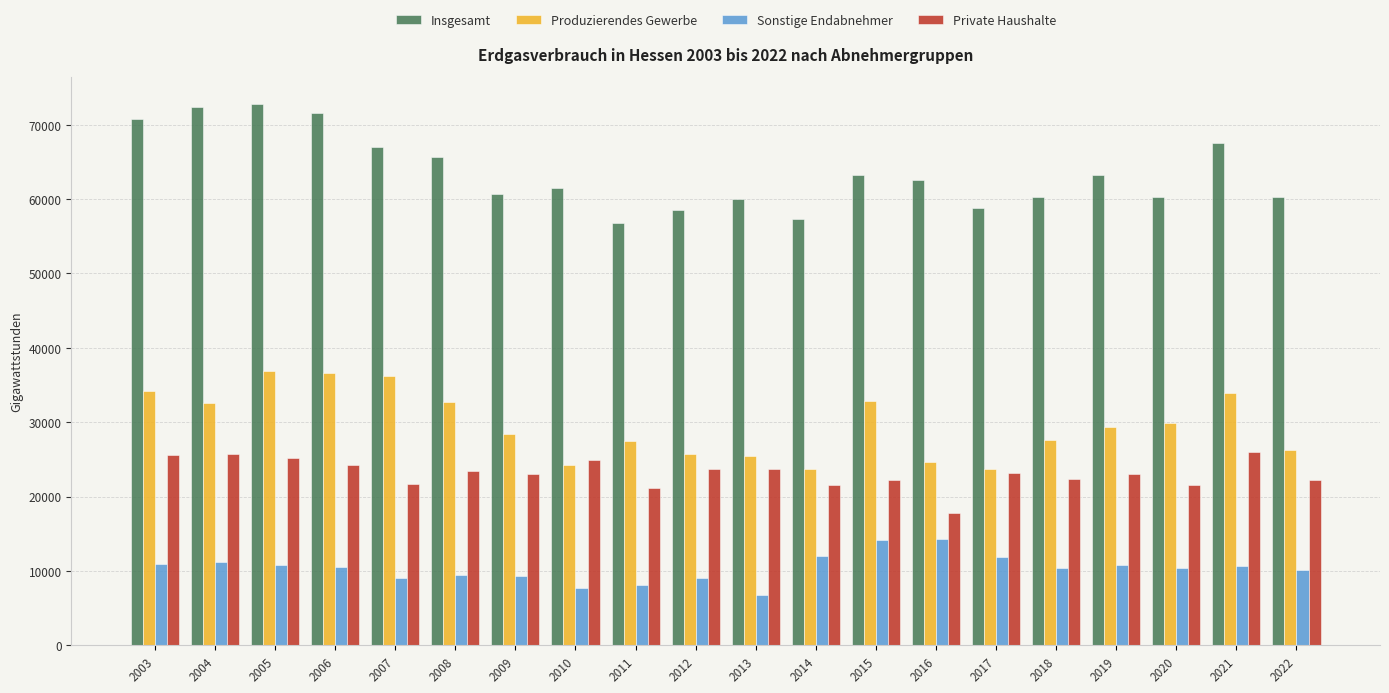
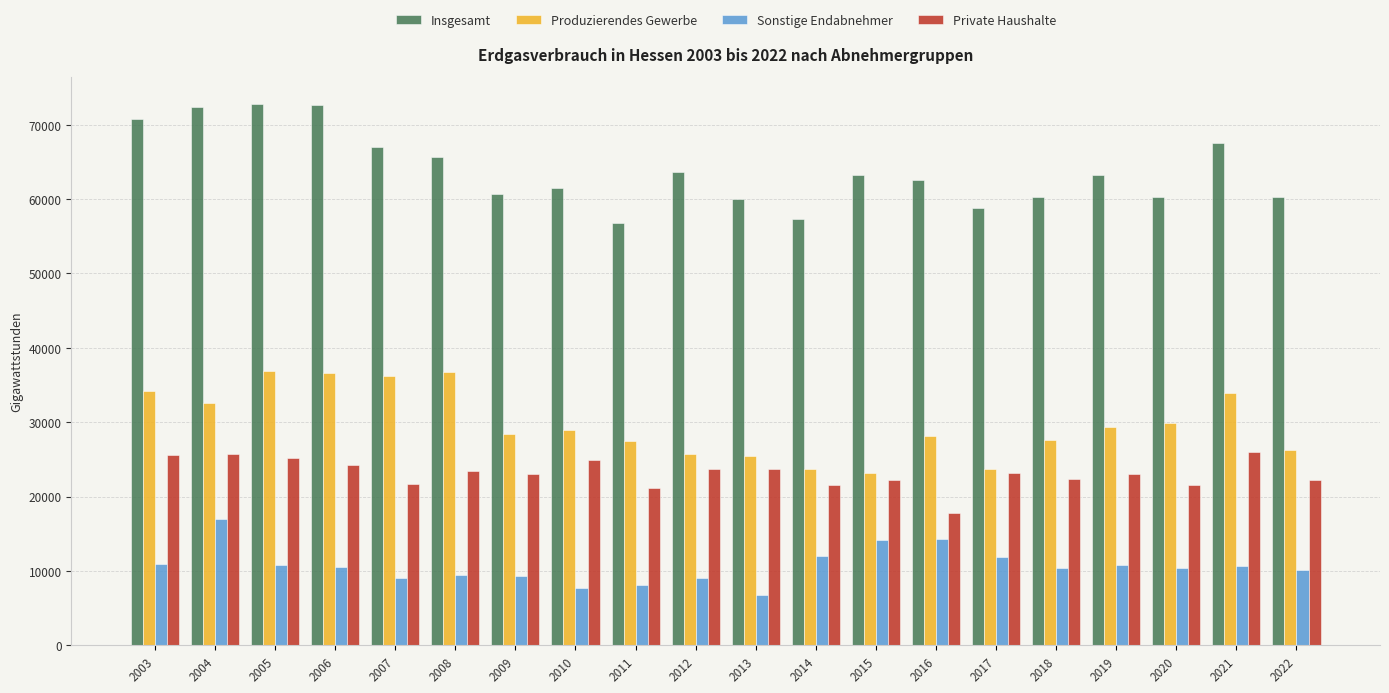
Sonstige Endabnehmer, 2004: 11000 -> 17000
Insgesamt, 2006: 72000 -> 73000
Produzierendes Gewerbe, 2008: 33000 -> 37000
Produzierendes Gewerbe, 2010: 24000 -> 29000
Insgesamt, 2012: 58000 -> 64000
Produzierendes Gewerbe, 2015: 33000 -> 23000
Produzierendes Gewerbe, 2016: 25000 -> 28000
